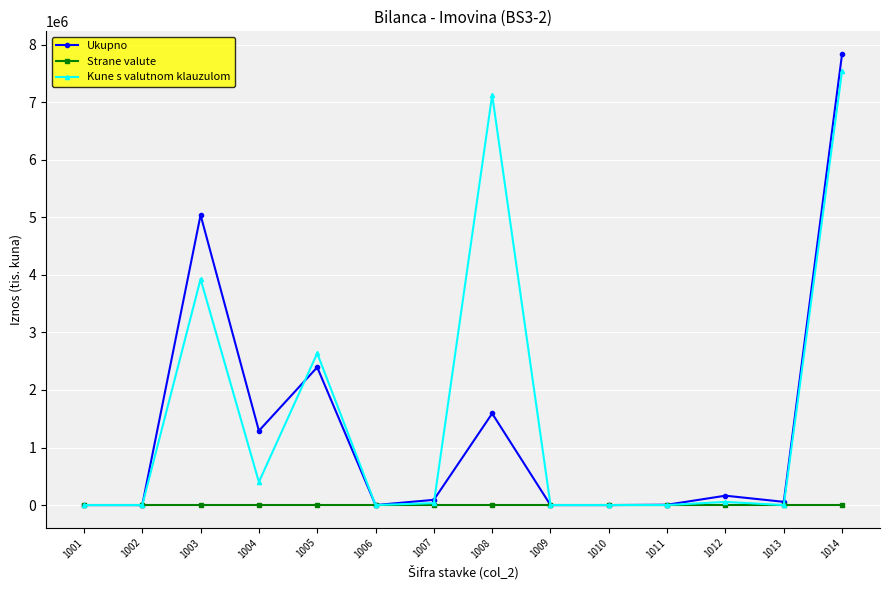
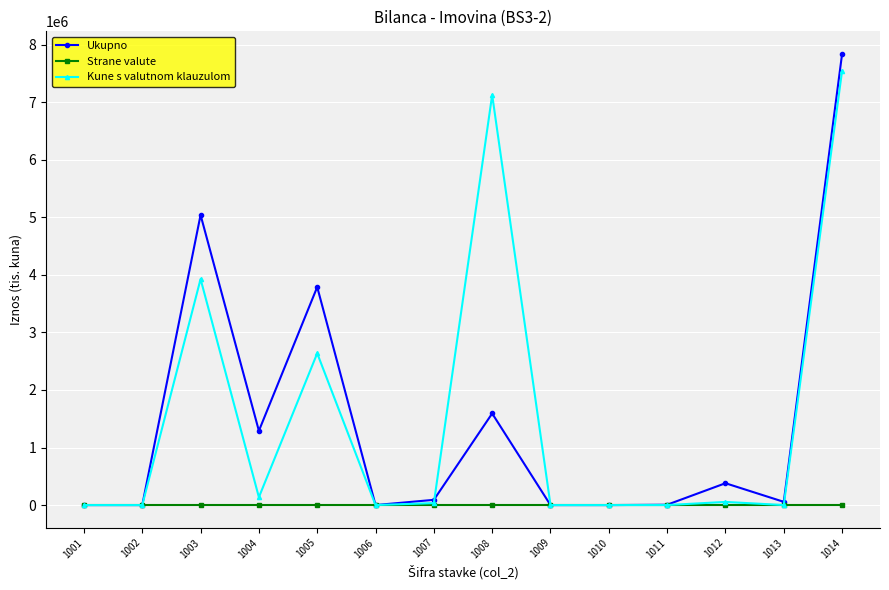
Kune s valutnom klauzulom, 1004: 400000 -> 100000
Ukupno, 1005: 2400000 -> 3800000
Ukupno, 1012: 200000 -> 400000
